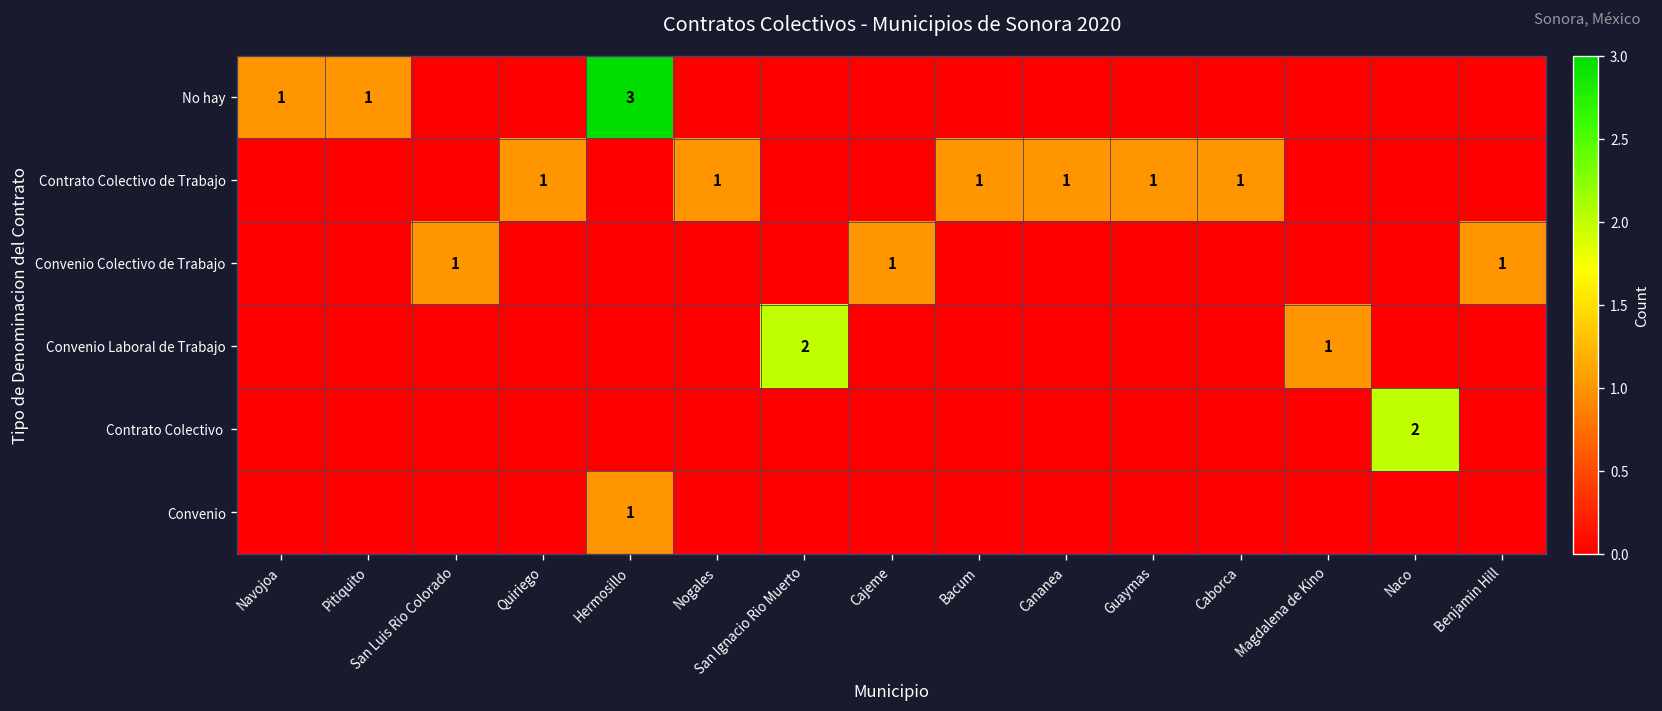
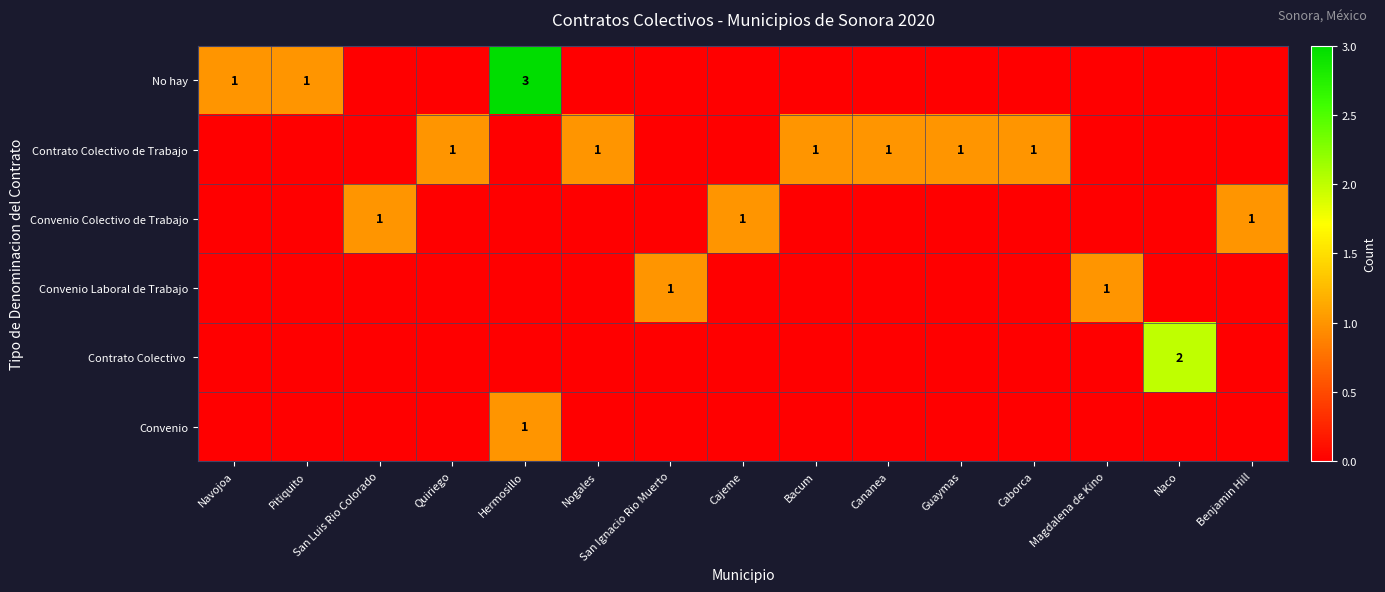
Convenio Laboral de Trabajo, San Ignacio Rio Muerto: 2 -> 1
